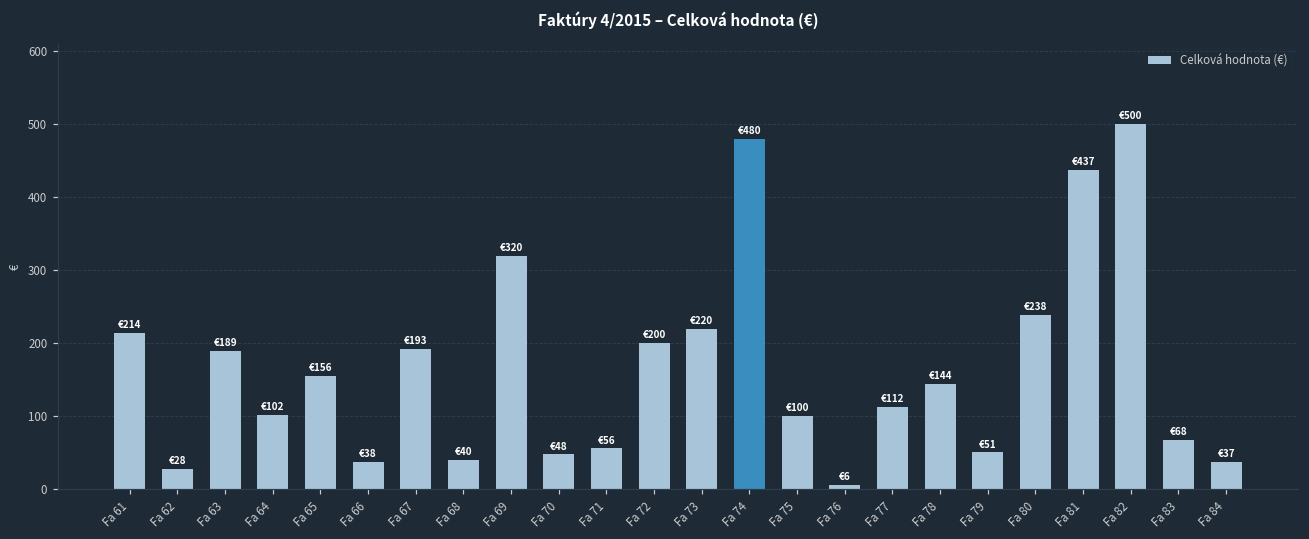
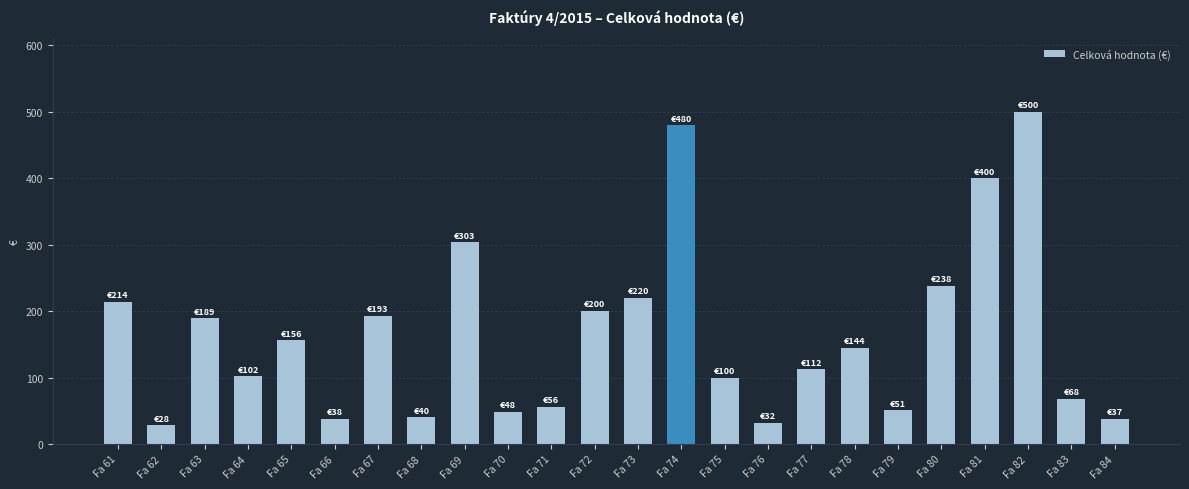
Fa 69: €320 -> €303
Fa 76: €6 -> €32
Fa 81: €437 -> €400
